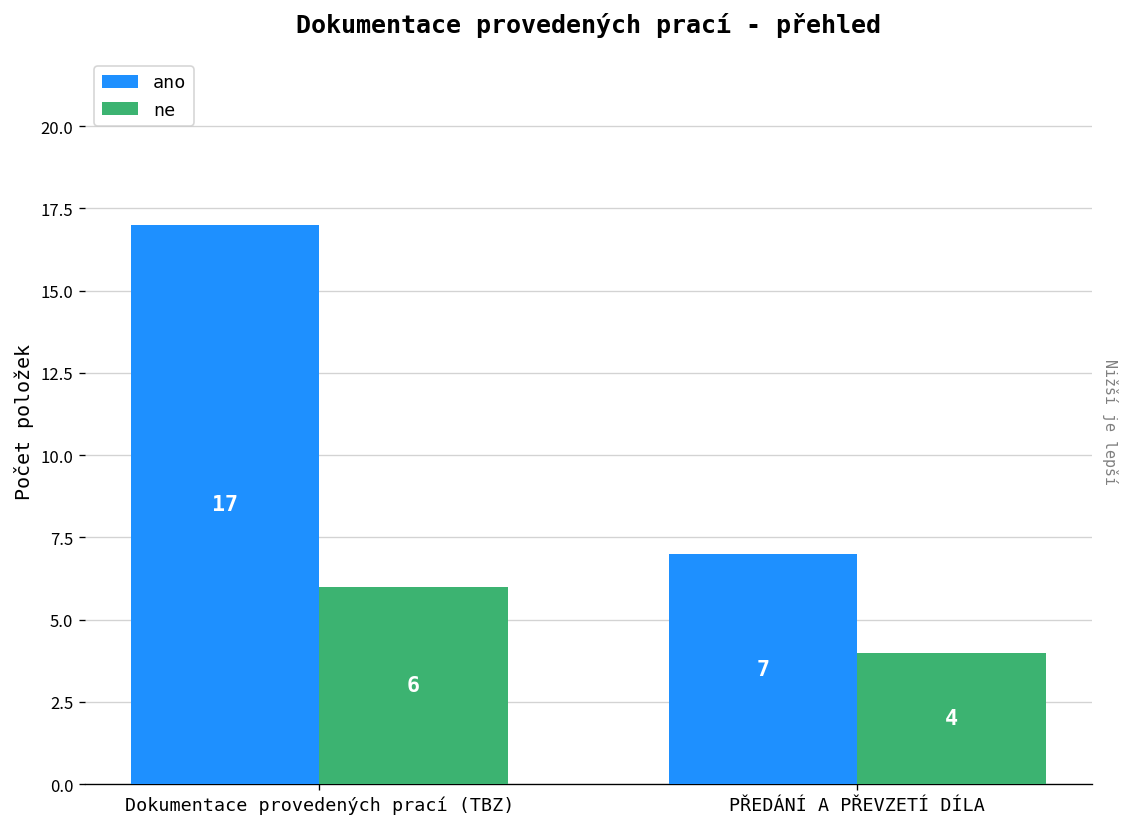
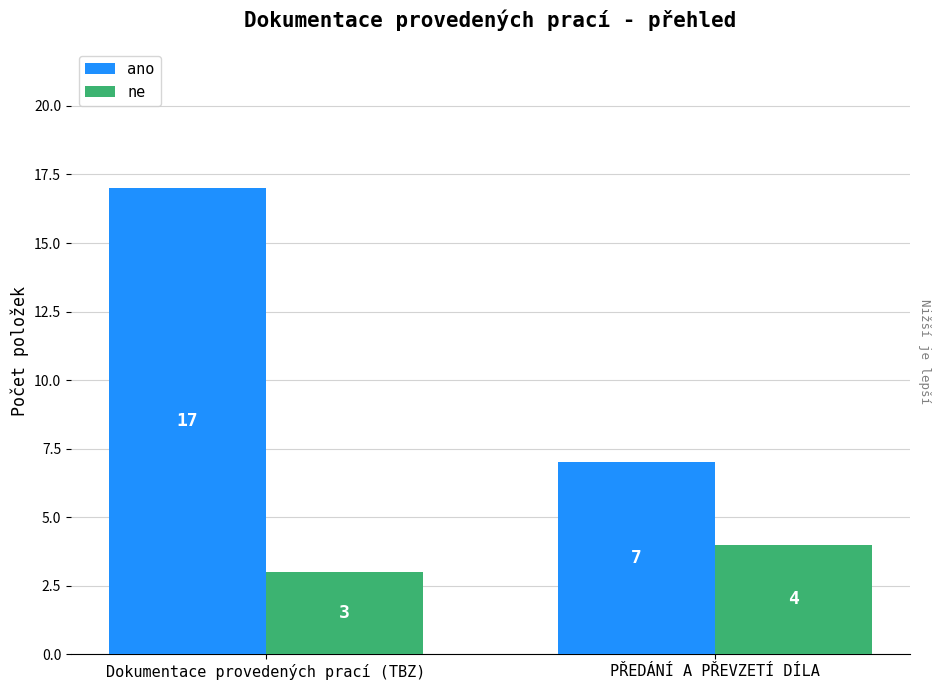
ne, Dokumentace provedených prací (TBZ): 6 -> 3
